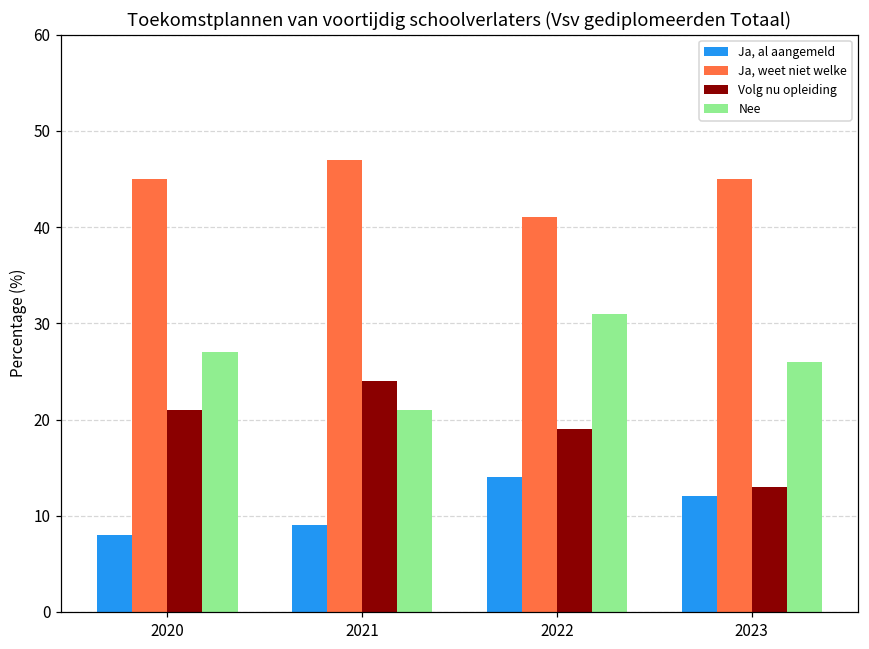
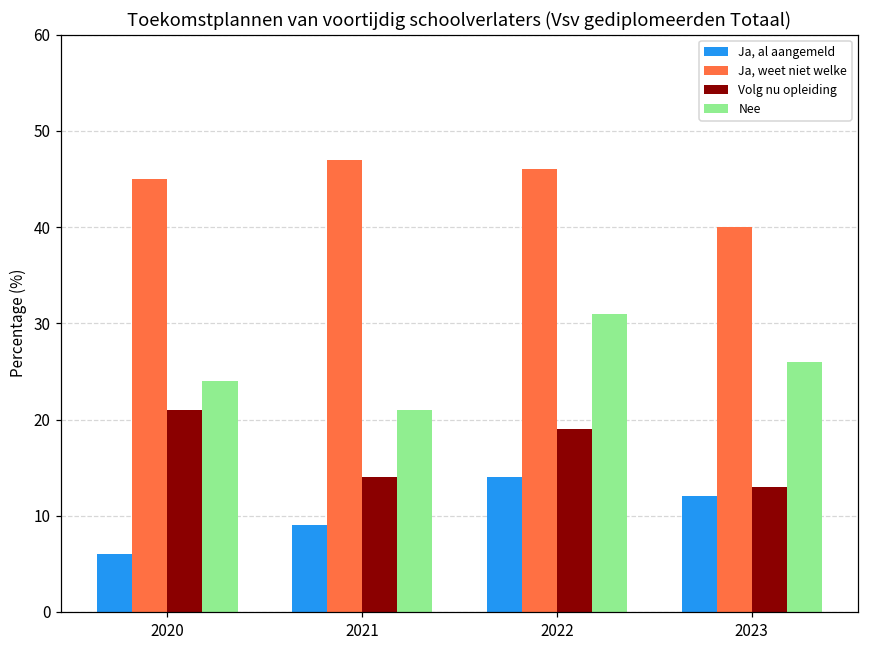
Ja, al aangemeld, 2020: 8 -> 6
Nee, 2020: 27 -> 24
Volg nu opleiding, 2021: 24 -> 14
Ja, weet niet welke, 2022: 41 -> 46
Ja, weet niet welke, 2023: 45 -> 40
